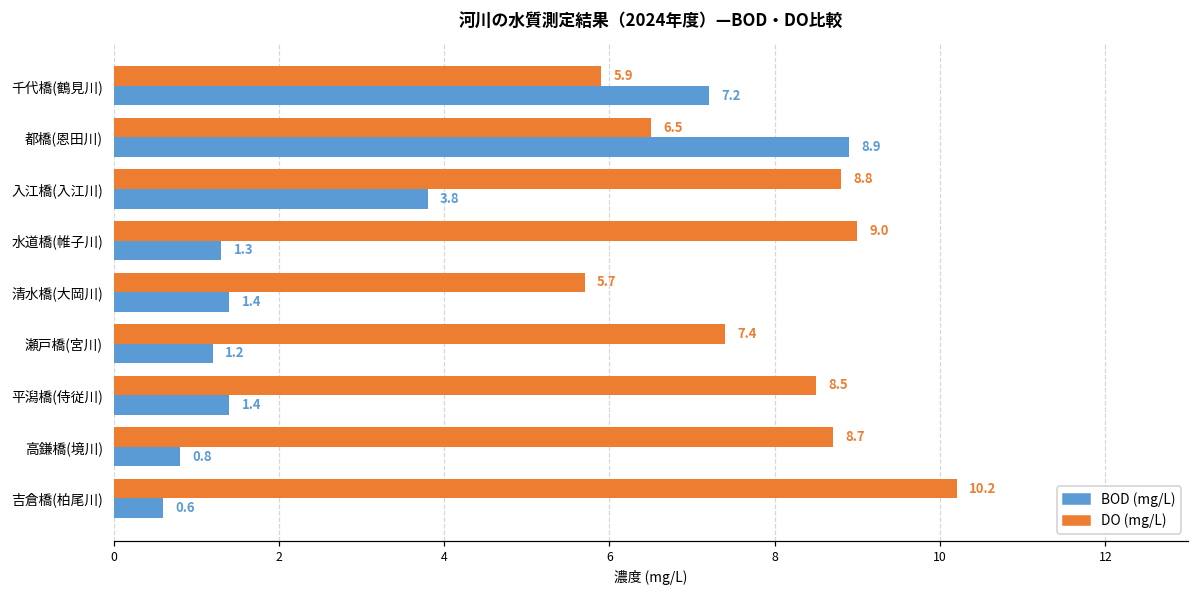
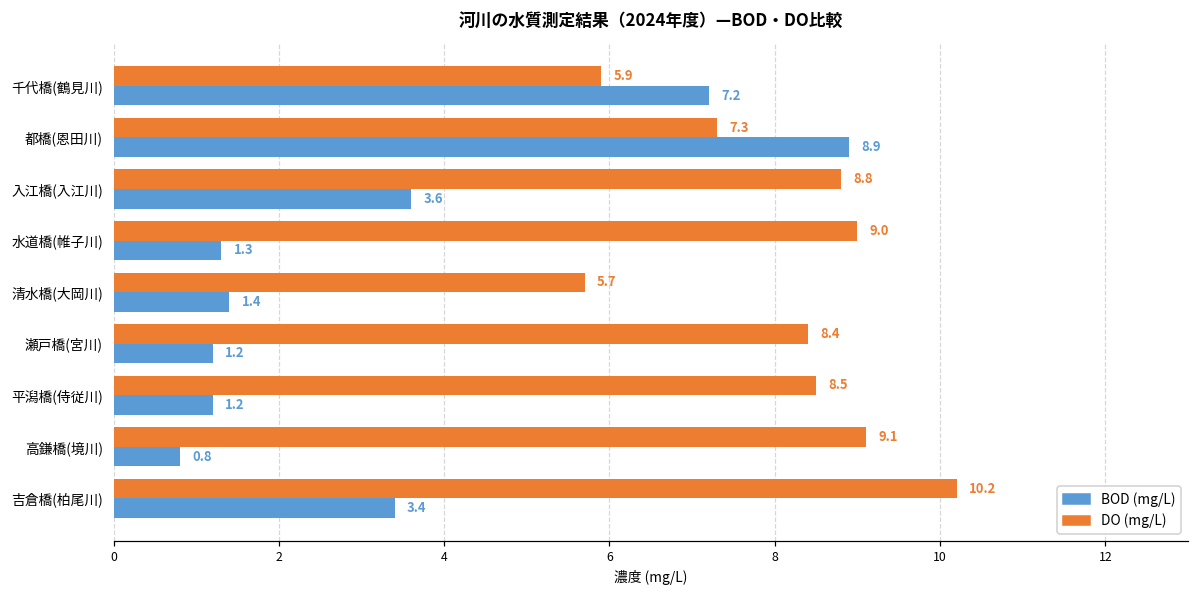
DO (mg/L), 都橋(恩田川): 6.5 -> 7.3
BOD (mg/L), 入江橋(入江川): 3.8 -> 3.6
DO (mg/L), 瀬戸橋(宮川): 7.4 -> 8.4
BOD (mg/L), 平潟橋(侍従川): 1.4 -> 1.2
DO (mg/L), 高鎌橋(境川): 8.7 -> 9.1
BOD (mg/L), 吉倉橋(柏尾川): 0.6 -> 3.4
